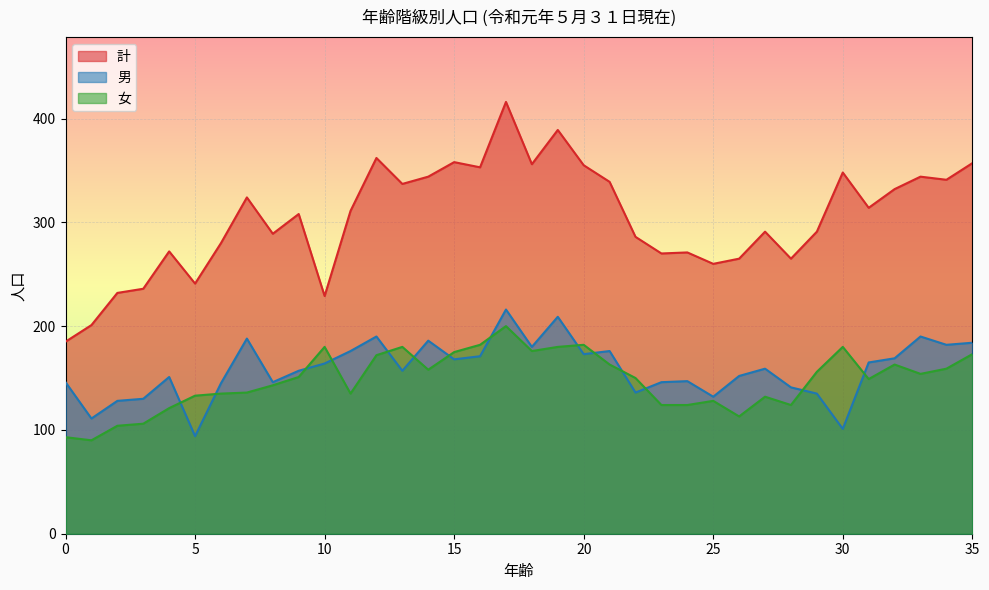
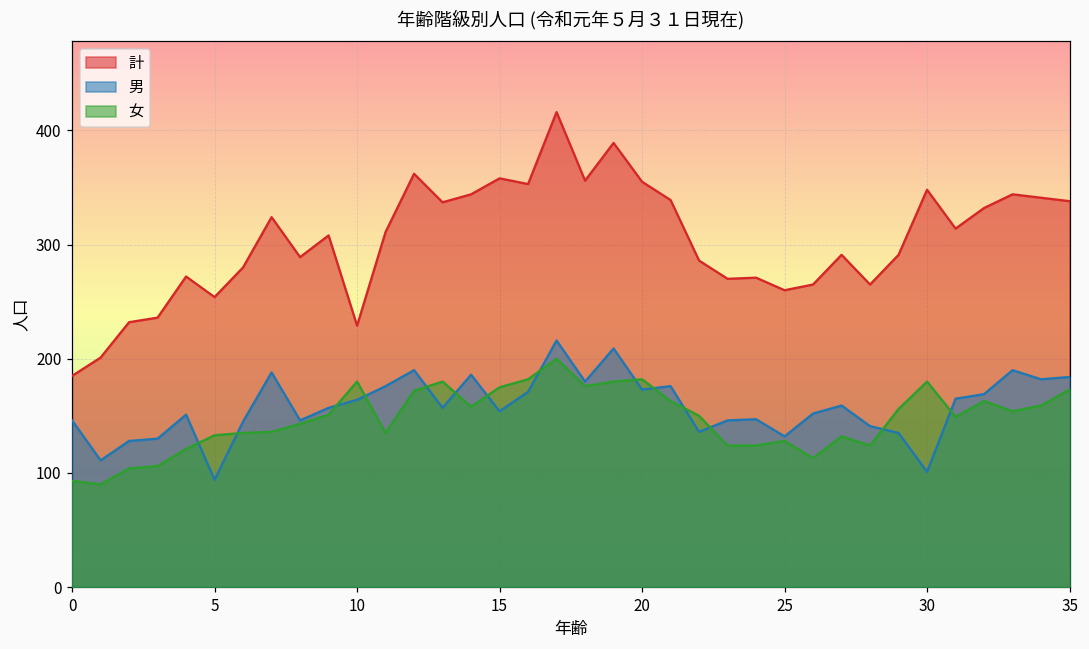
計, 5: 241 -> 254
男, 15: 168 -> 154
計, 35: 357 -> 338
